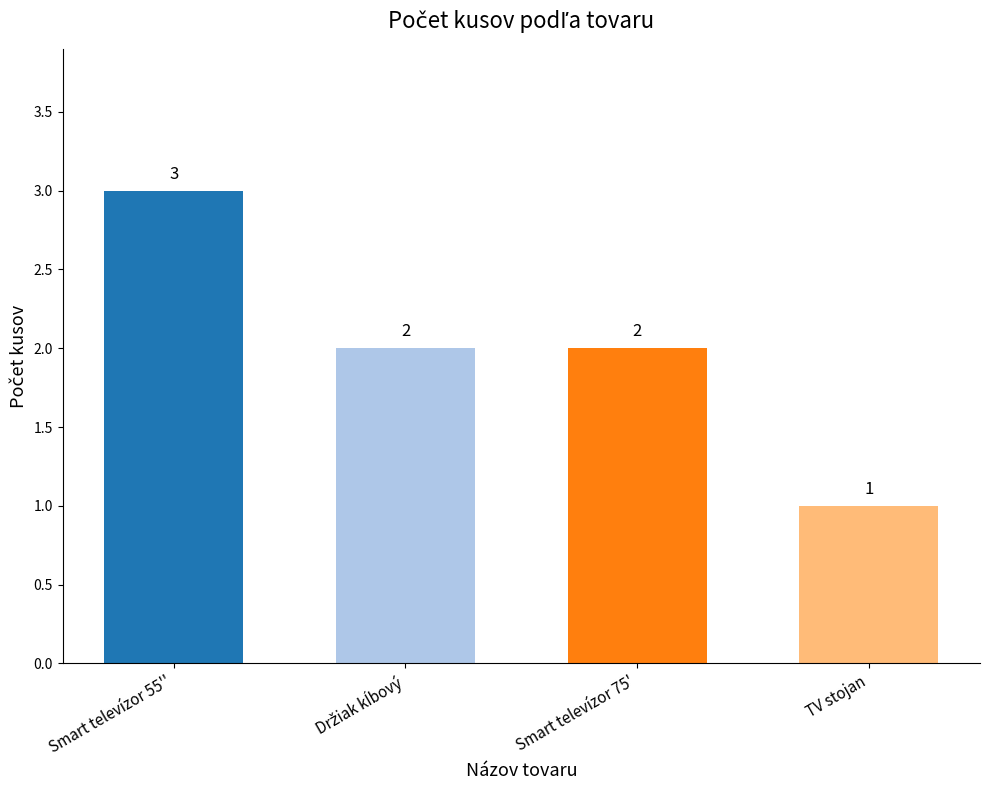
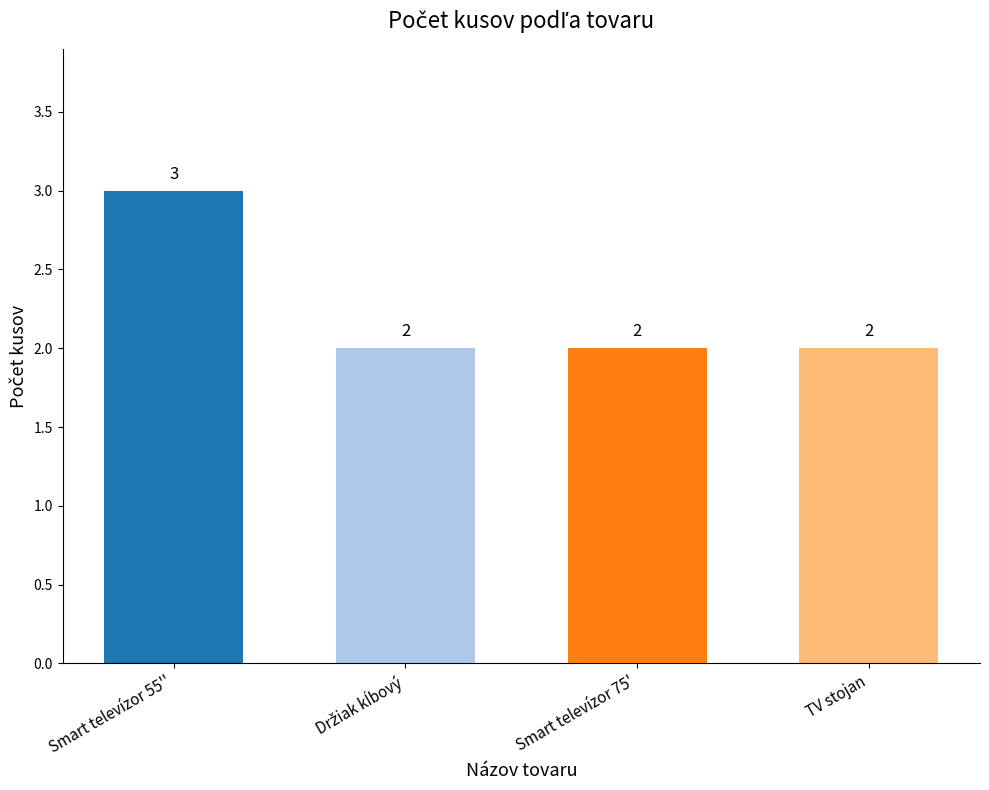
TV stojan: 1 -> 2
